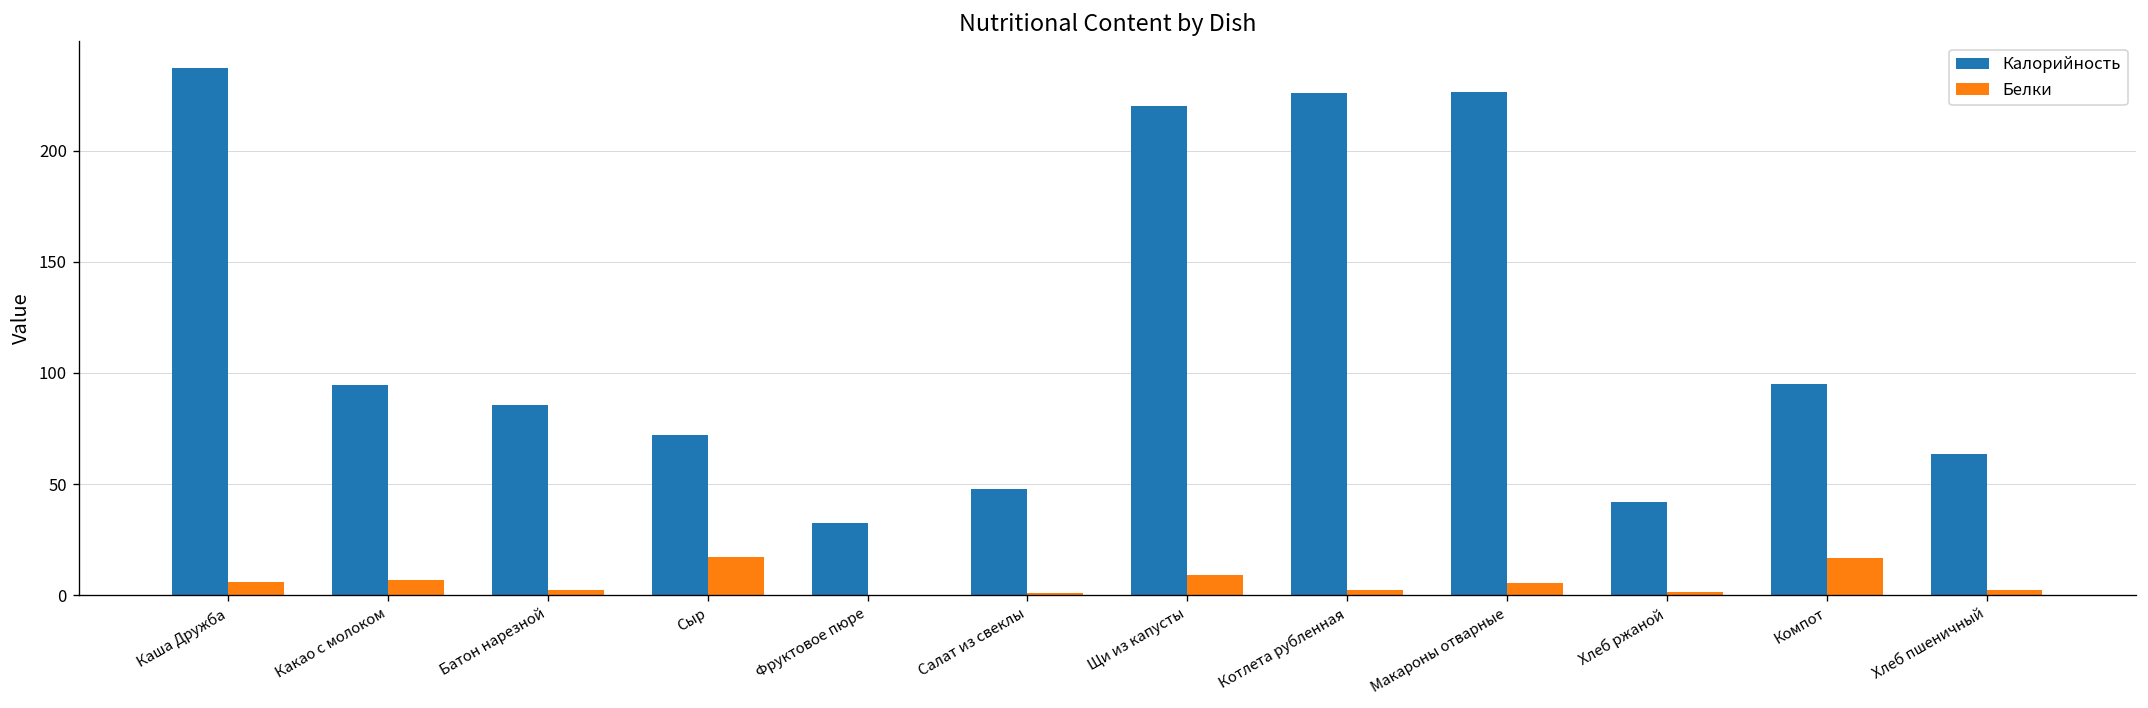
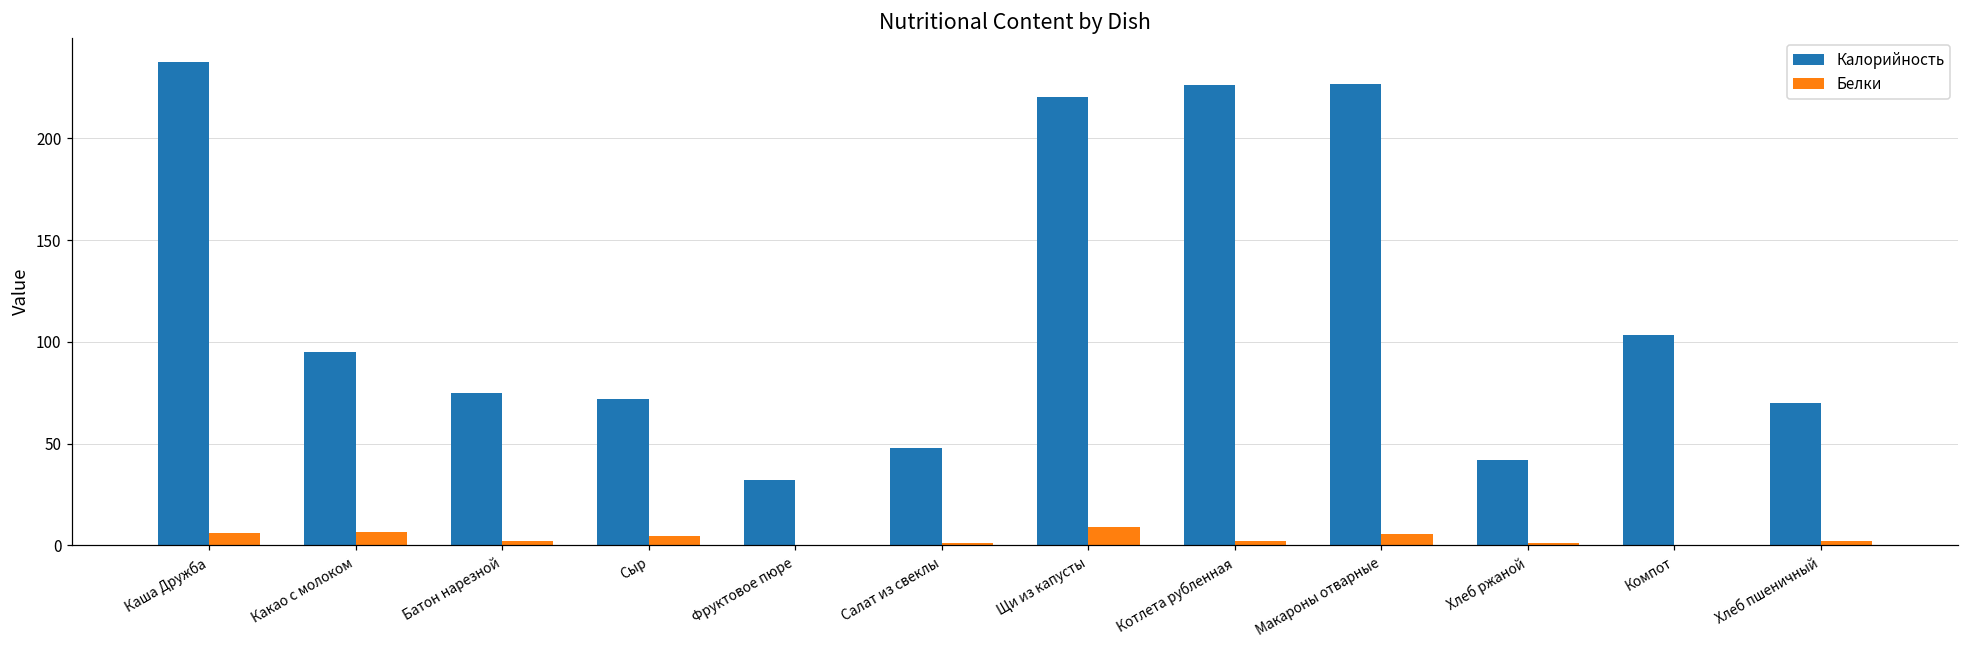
Калорийность, Батон нарезной: 86 -> 75
Белки, Сыр: 17 -> 5
Калорийность, Компот: 95 -> 103
Белки, Компот: 17 -> 0
Калорийность, Хлеб пшеничный: 63 -> 70
